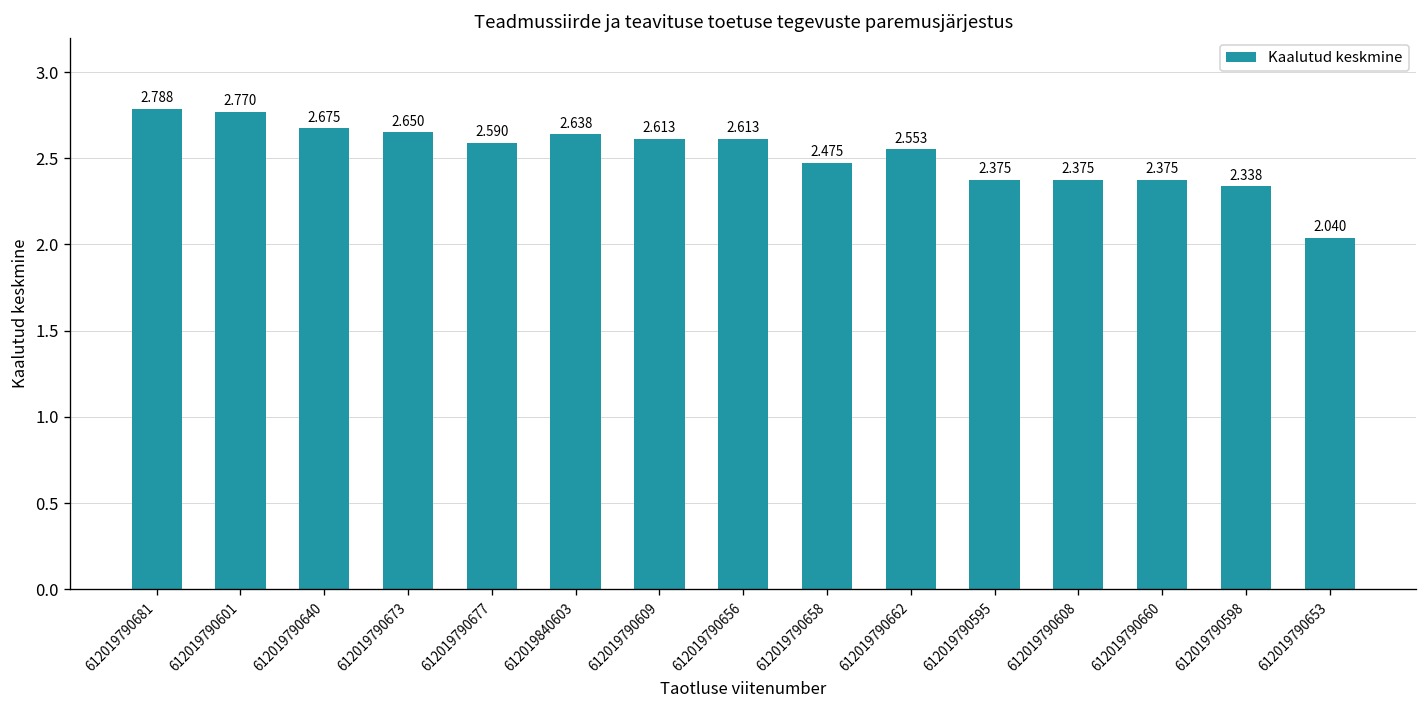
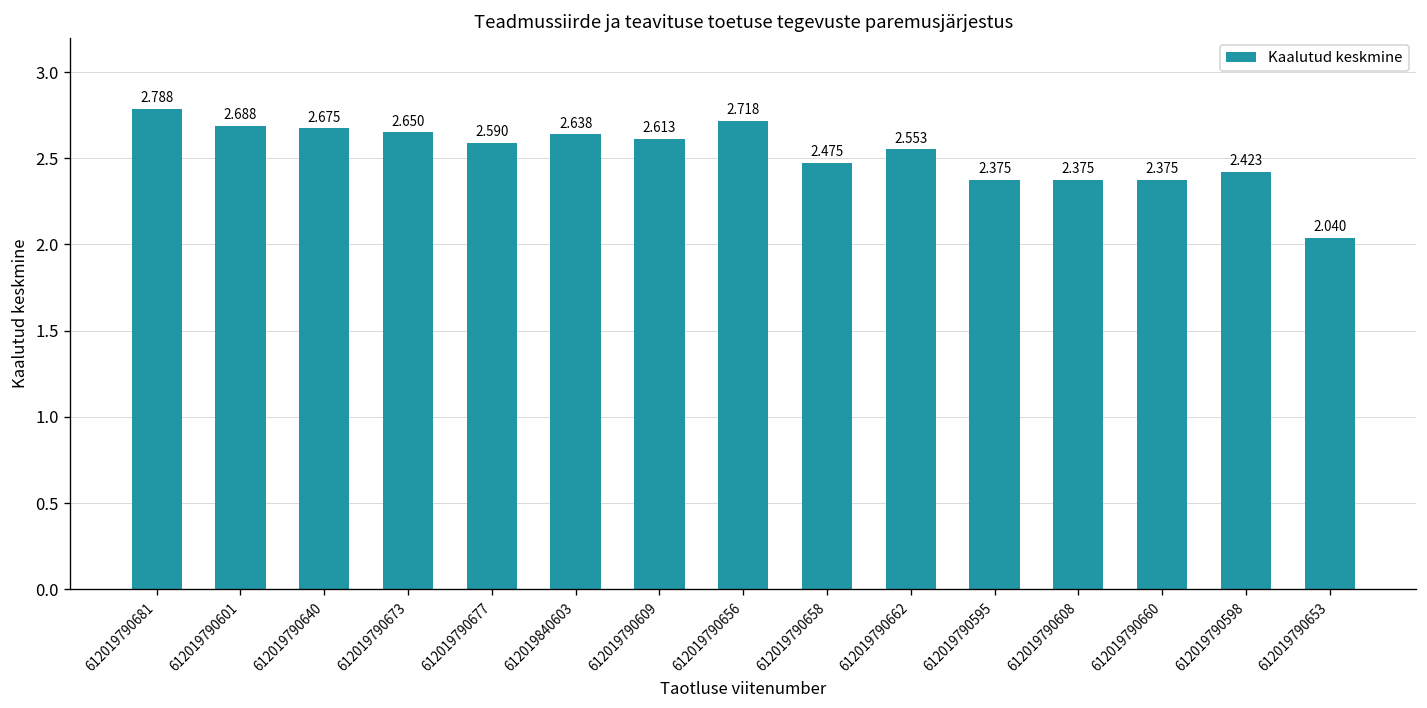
612019790601: 2.770 -> 2.688
612019790656: 2.613 -> 2.718
612019790598: 2.338 -> 2.423
